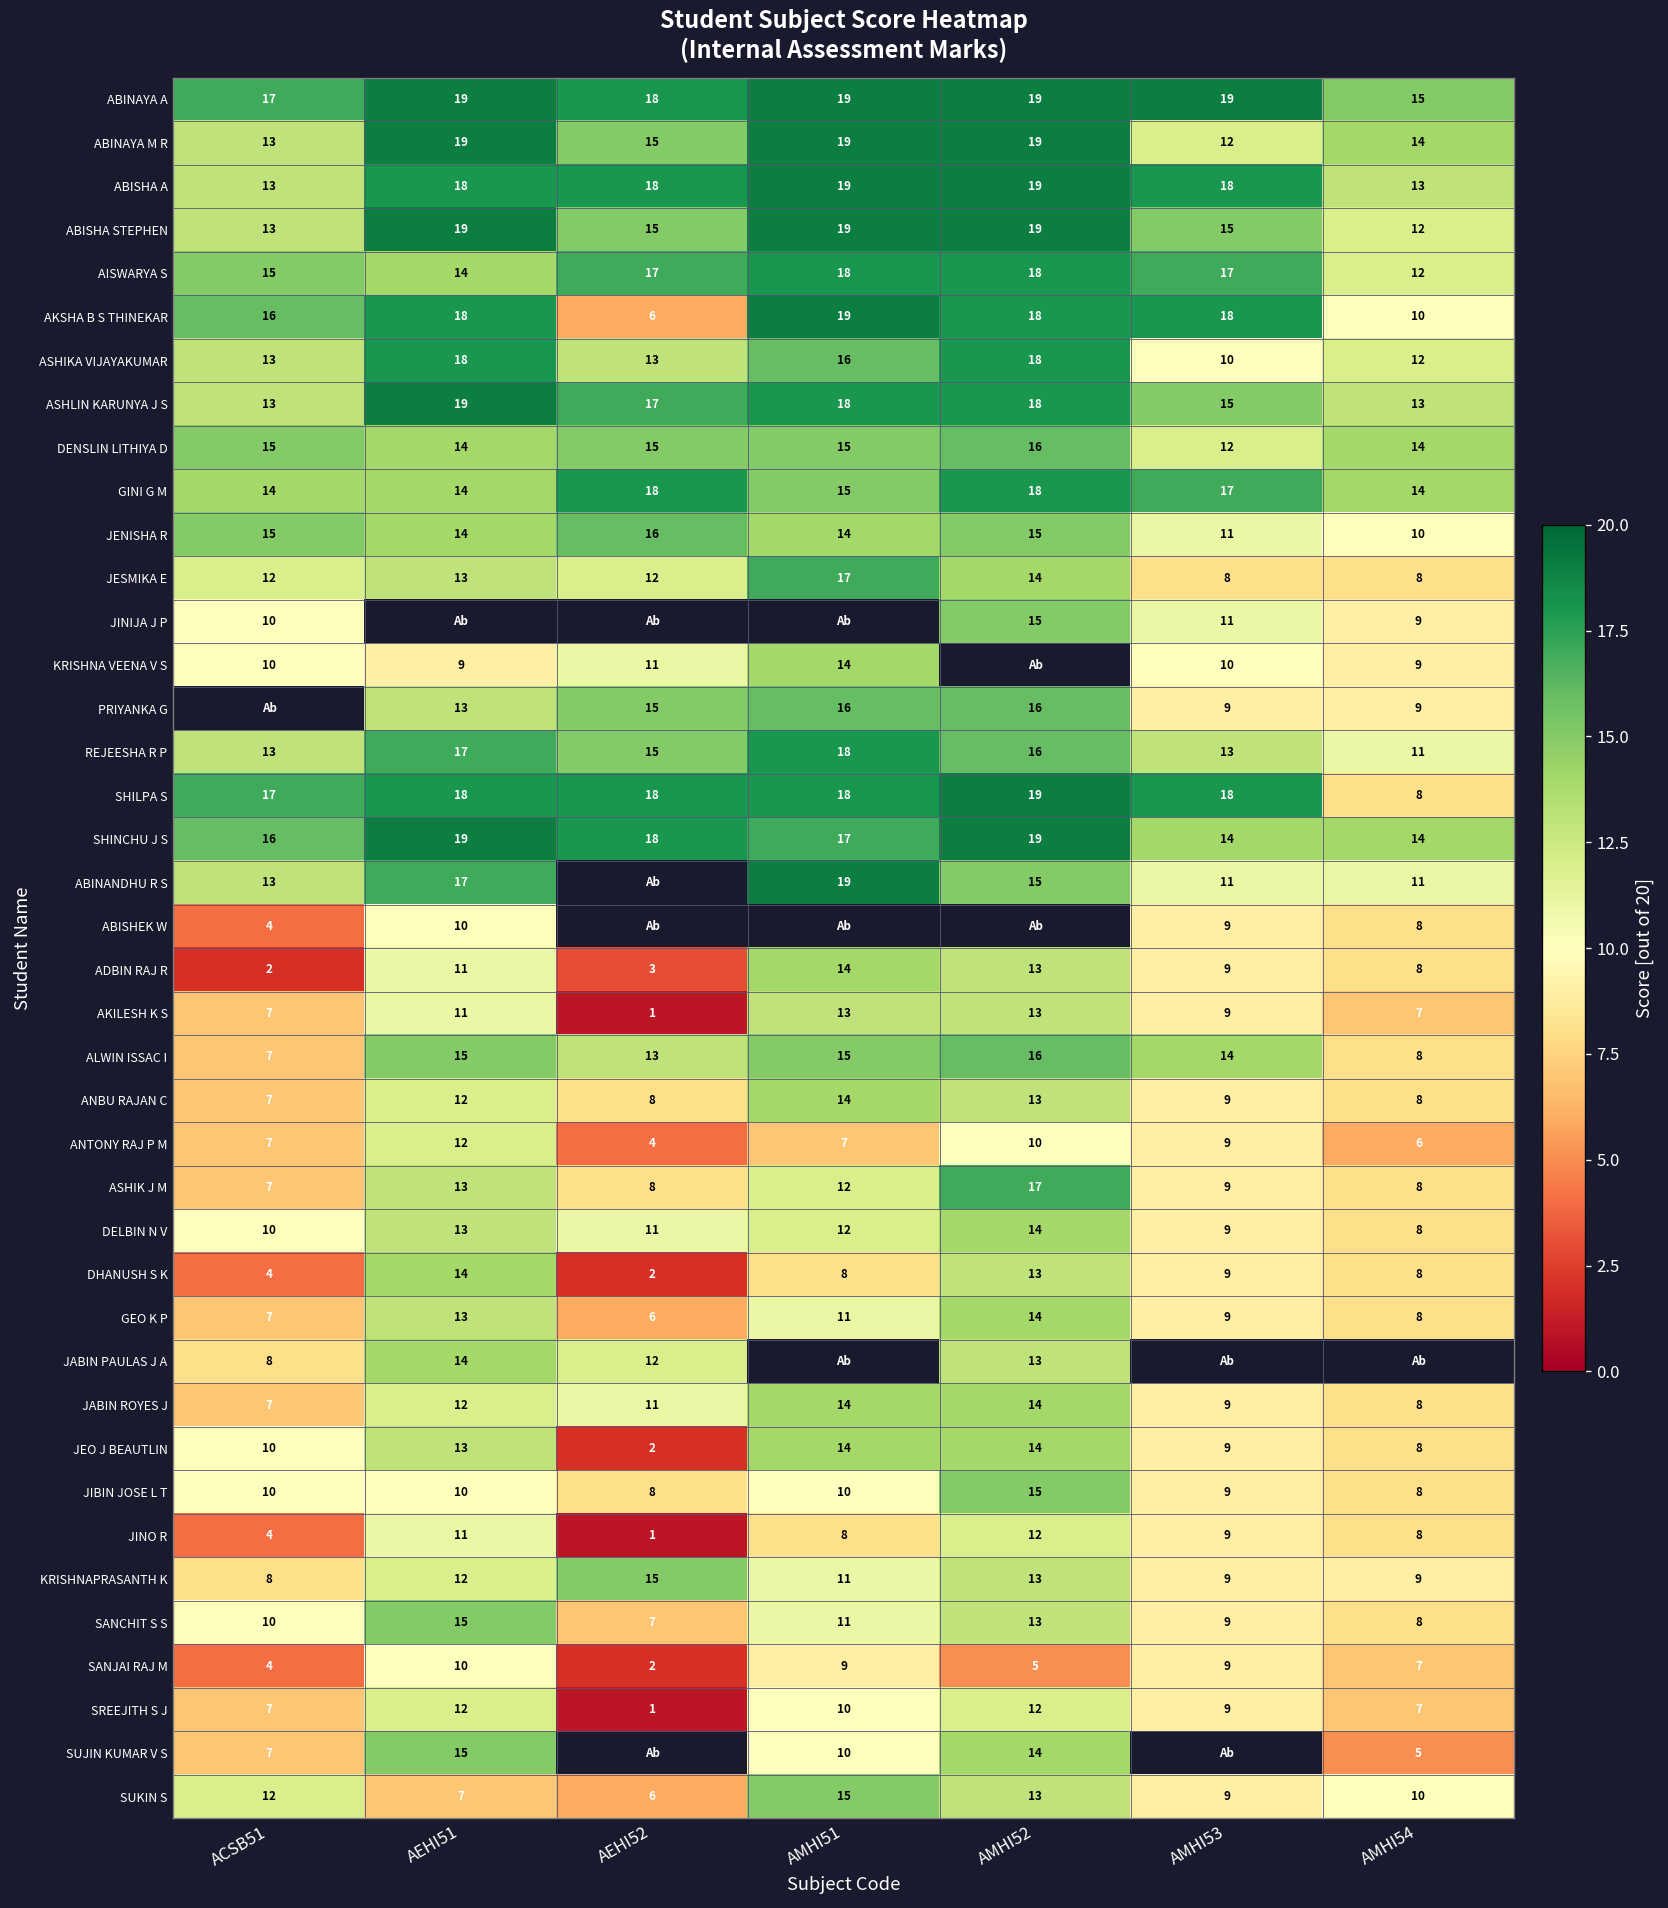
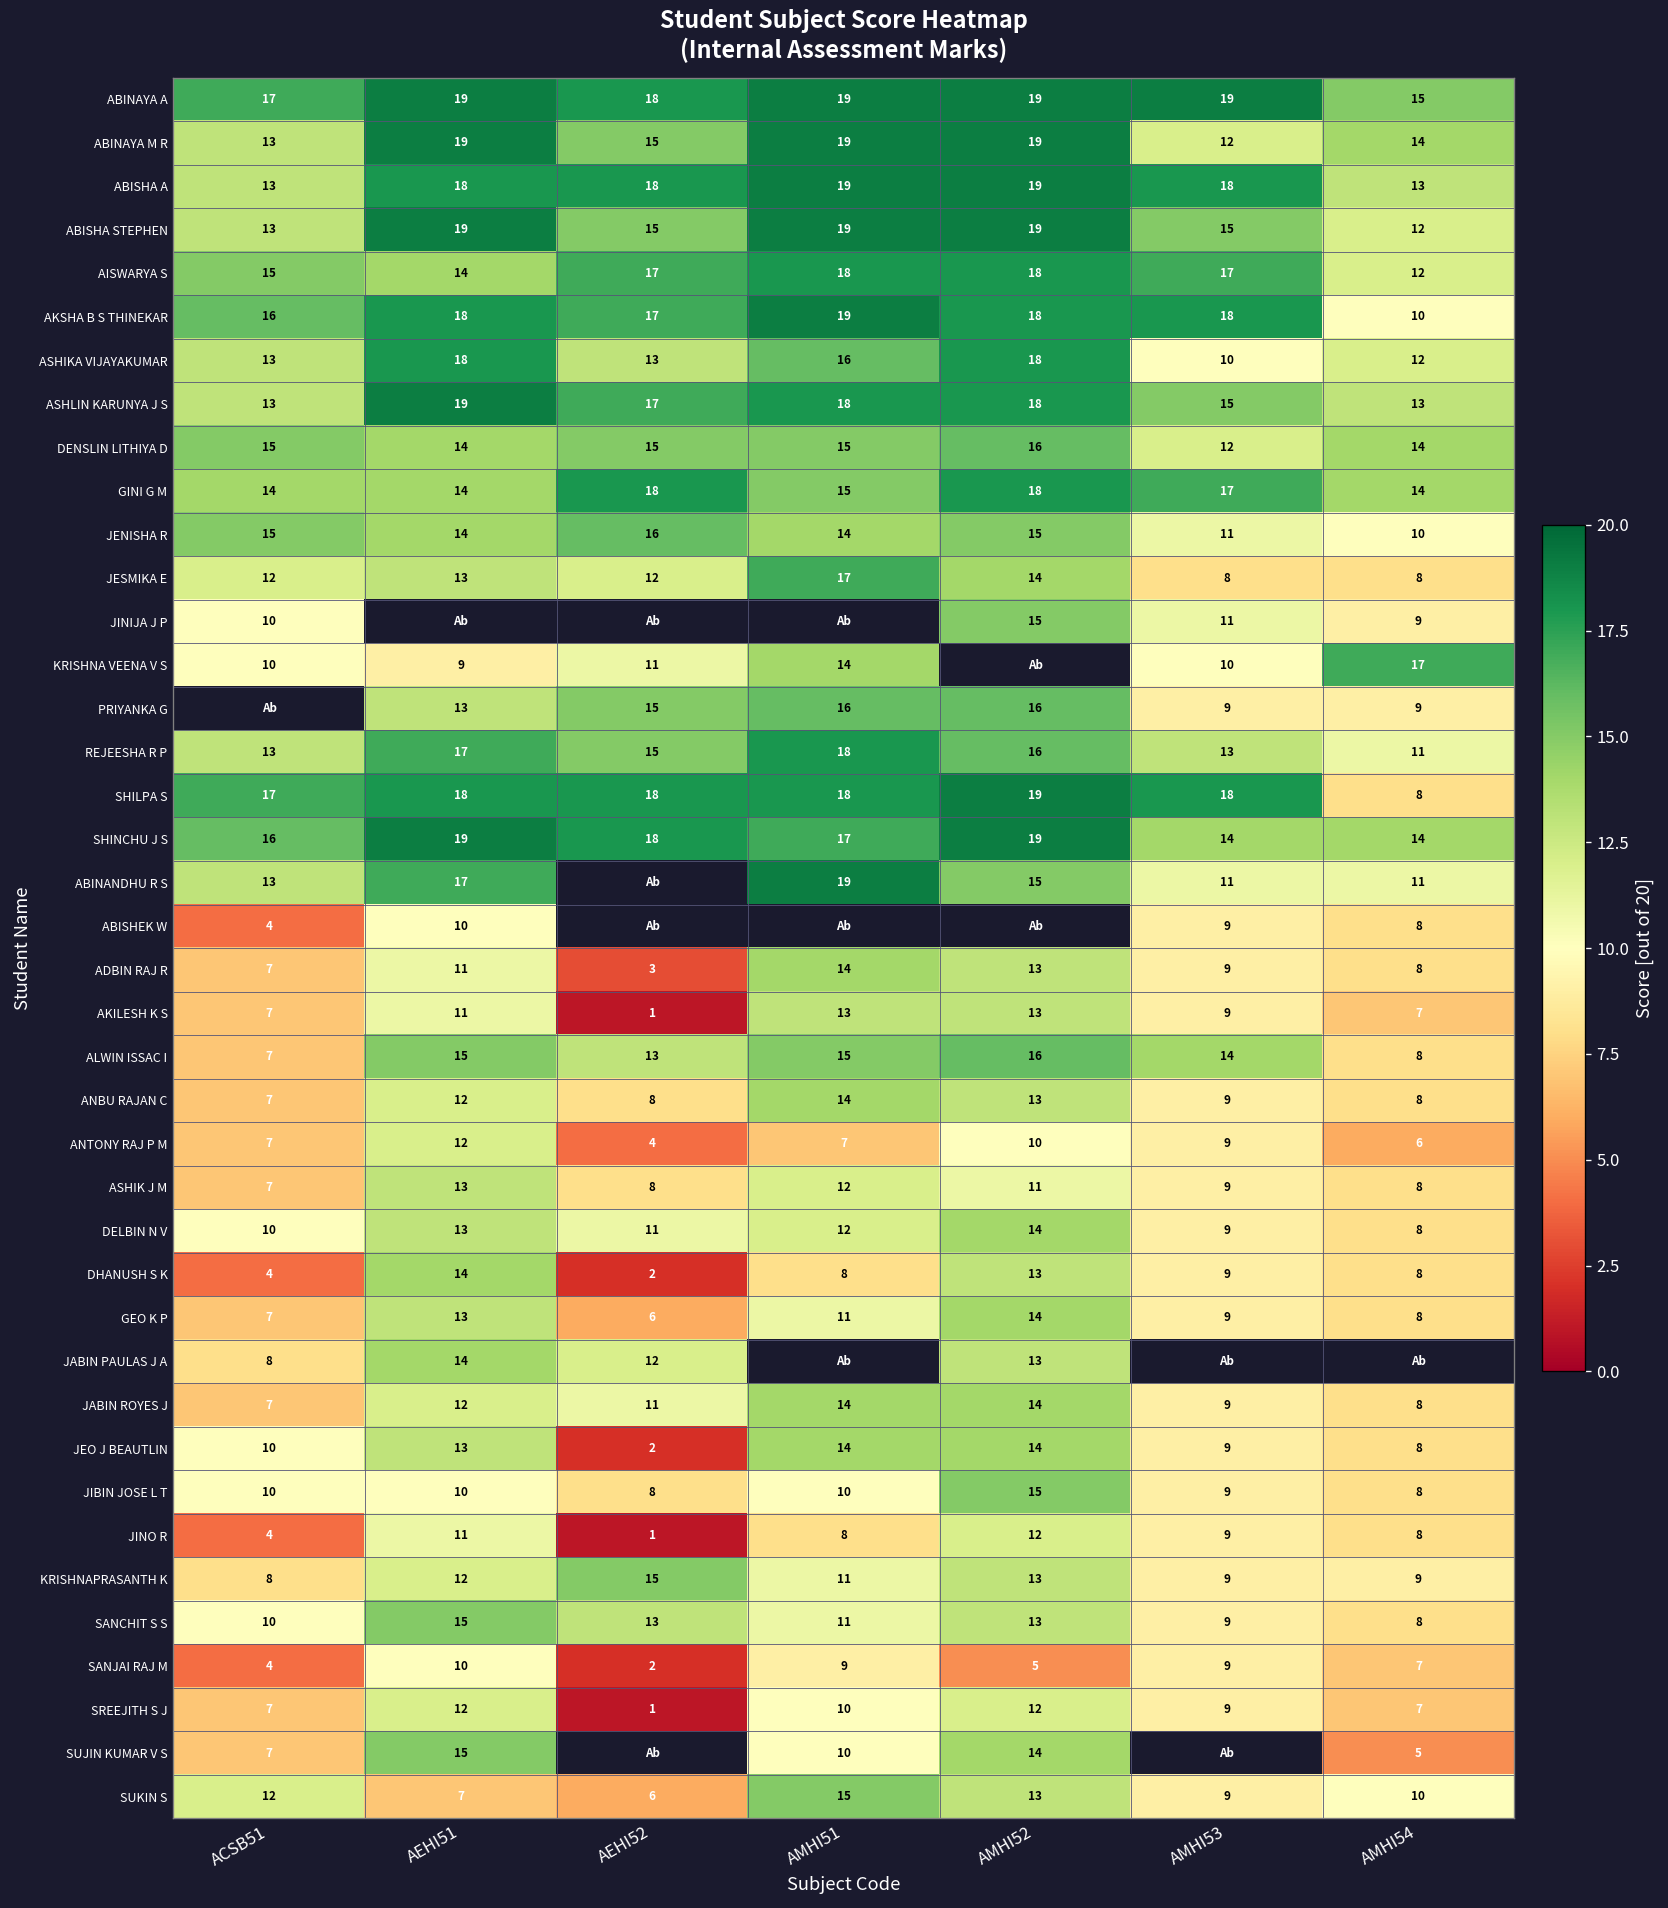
AKSHA B S THINEKAR, AEHI52: 6 -> 17
KRISHNA VEENA V S, AMHI54: 9 -> 17
ADBIN RAJ R, ACSB51: 2 -> 7
ASHIK J M, AMHI52: 17 -> 11
SANCHIT S S, AEHI52: 7 -> 13
